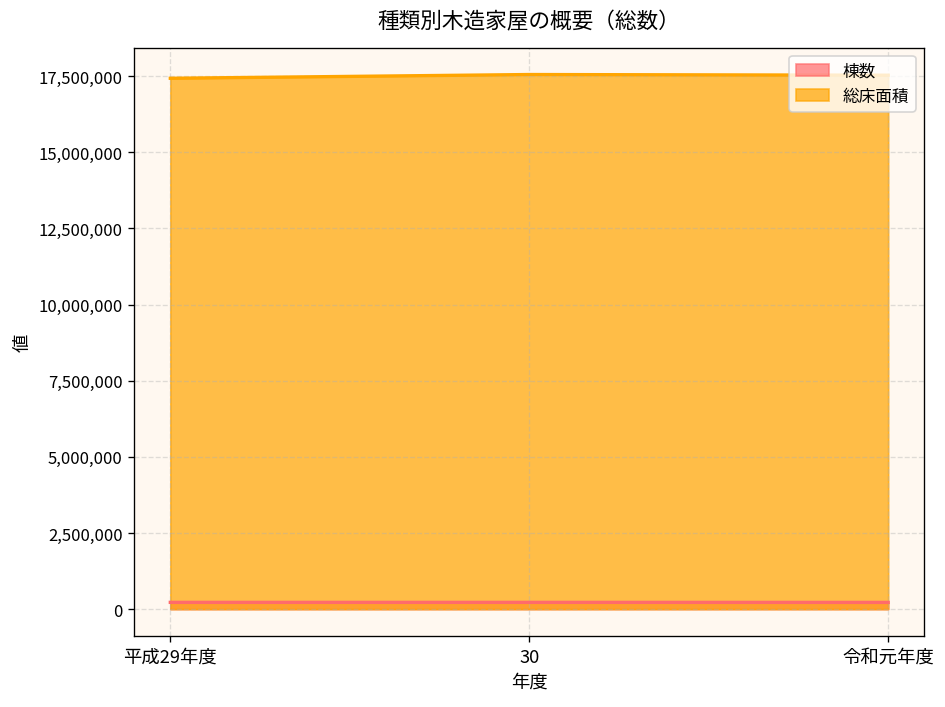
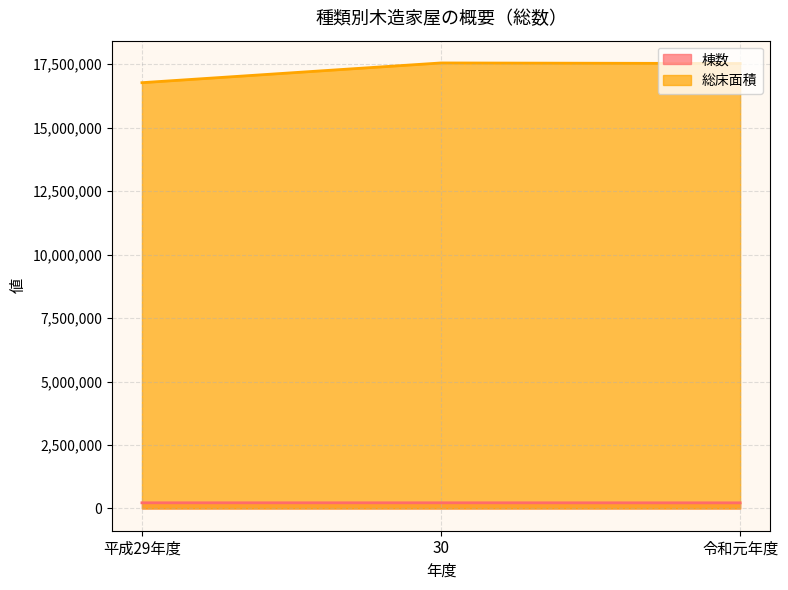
総床面積, 平成29年度: 17,400,000 -> 16,800,000
